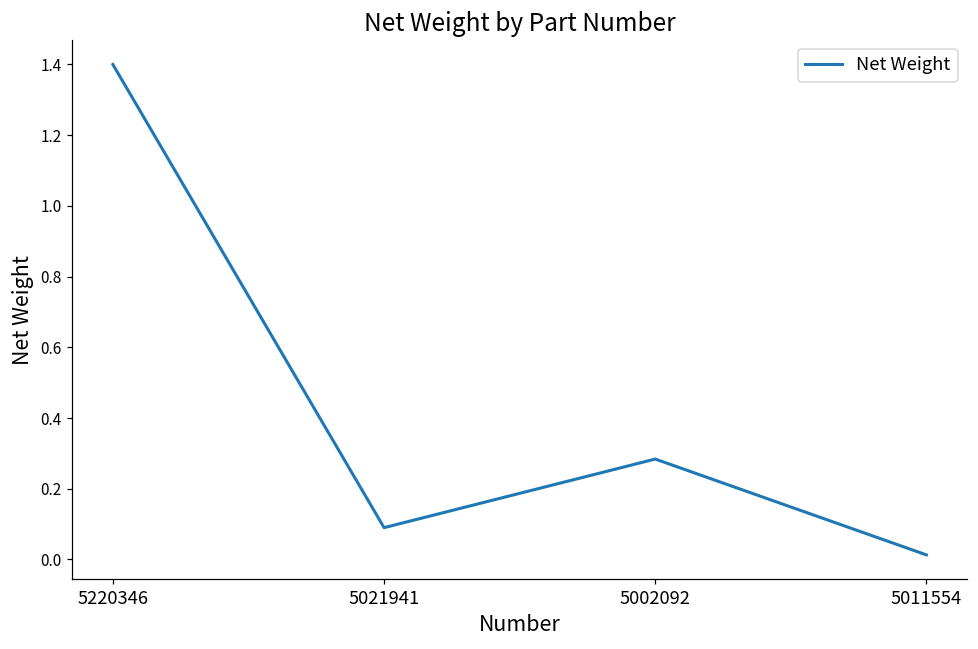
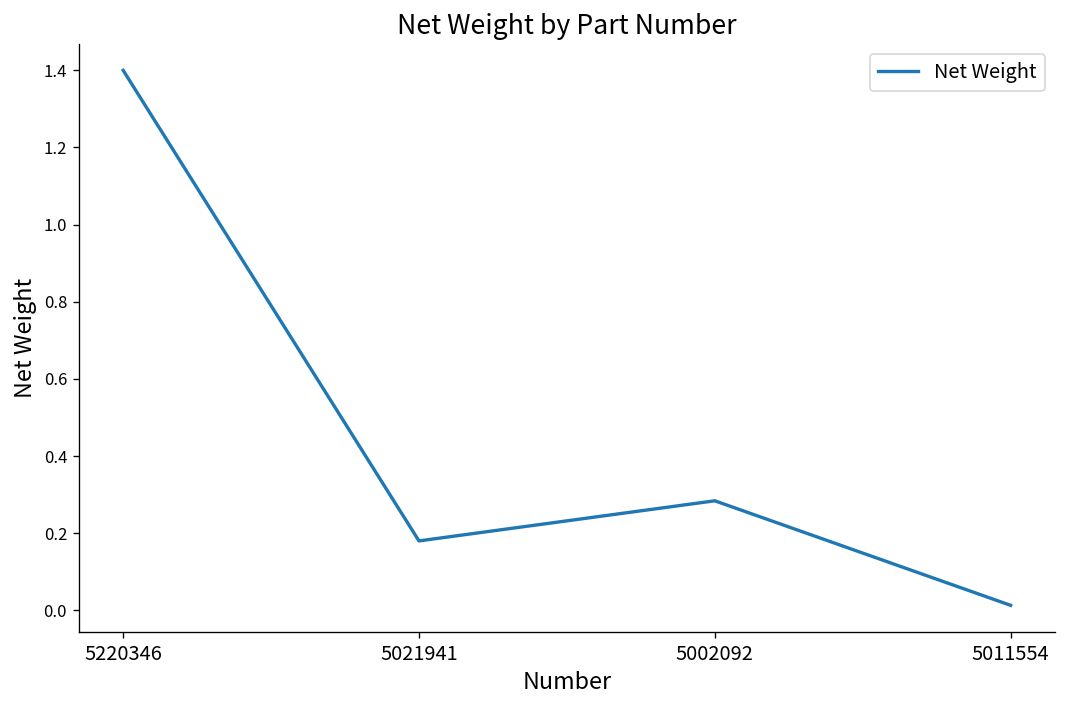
5021941: 0.09 -> 0.18
